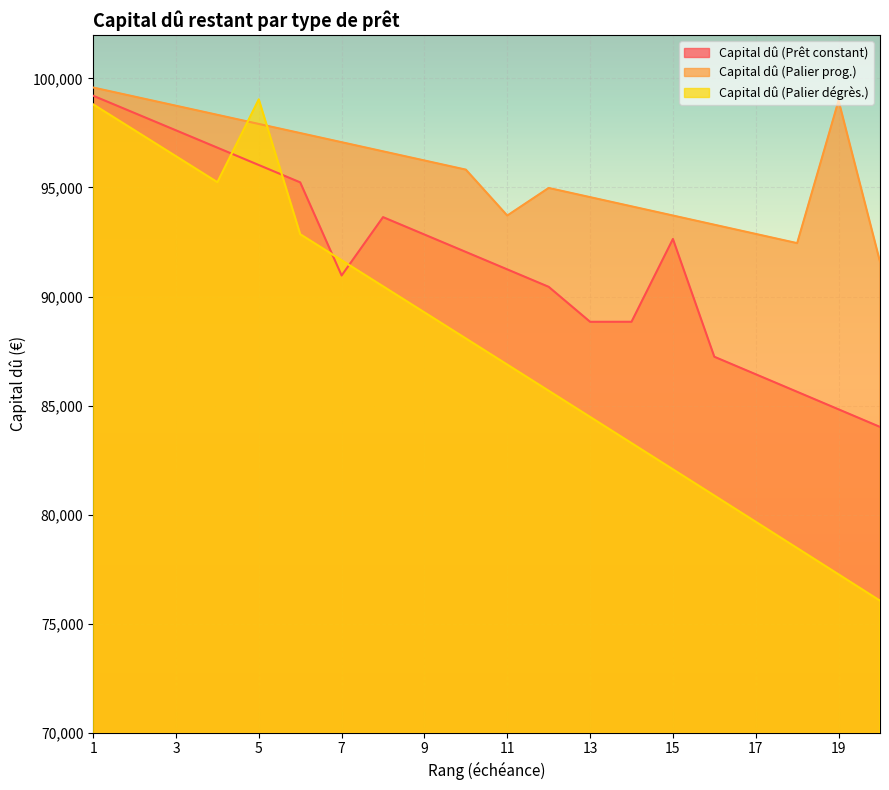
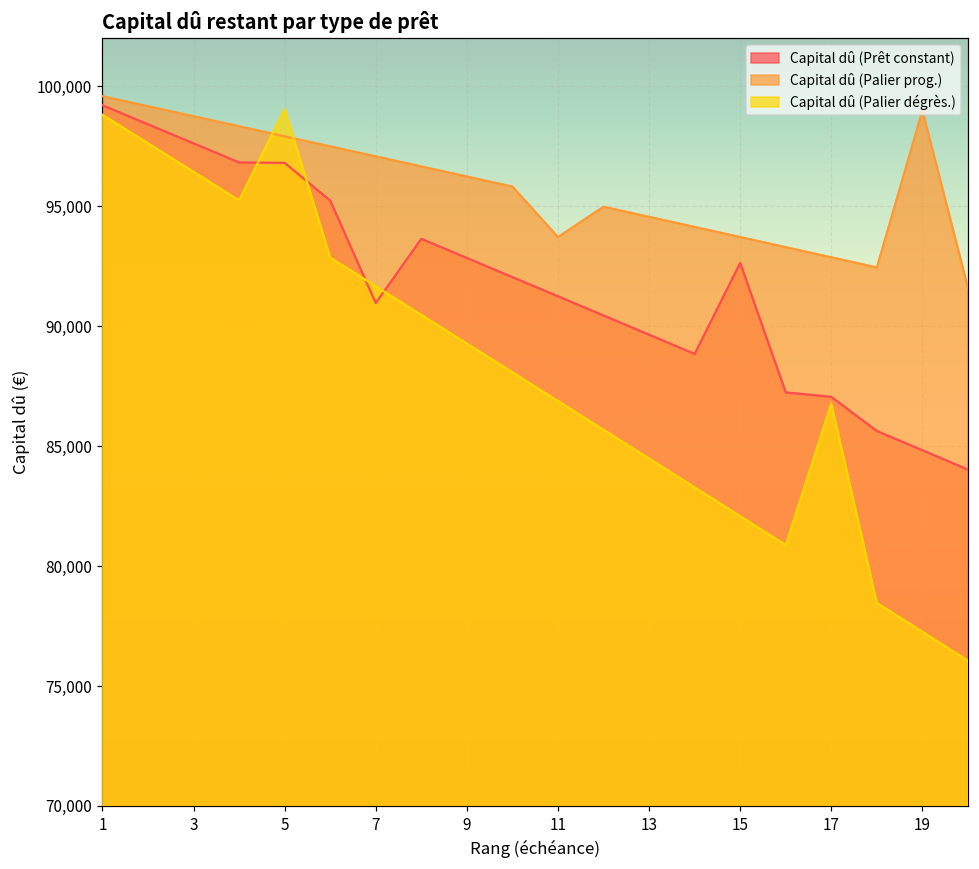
Capital dû (Prêt constant), 5: 96,000 -> 96,800
Capital dû (Prêt constant), 13: 88,800 -> 89,600
Capital dû (Prêt constant), 17: 86,400 -> 87,100
Capital dû (Palier dégrès.), 17: 79,700 -> 86,800
